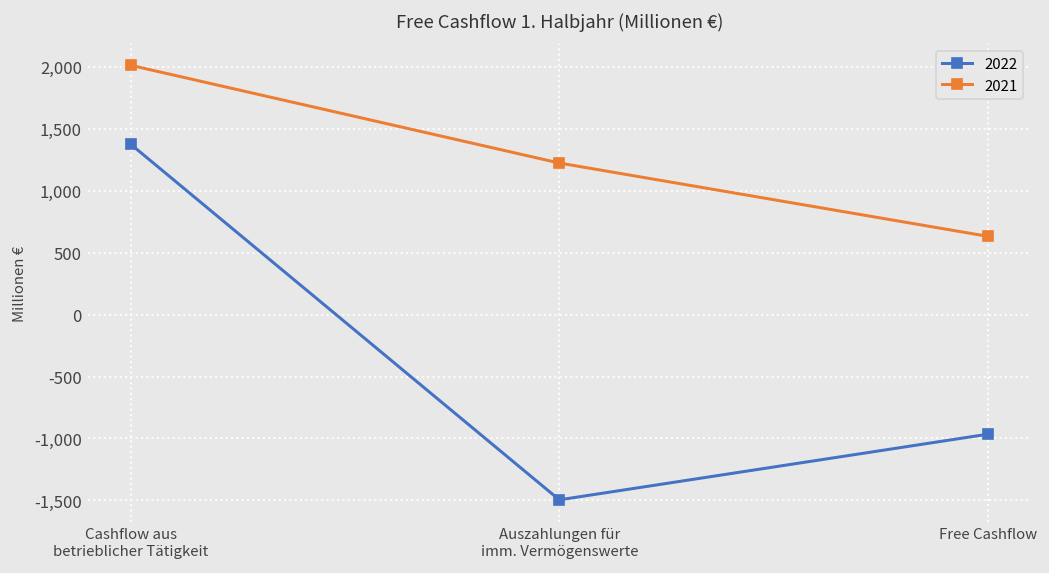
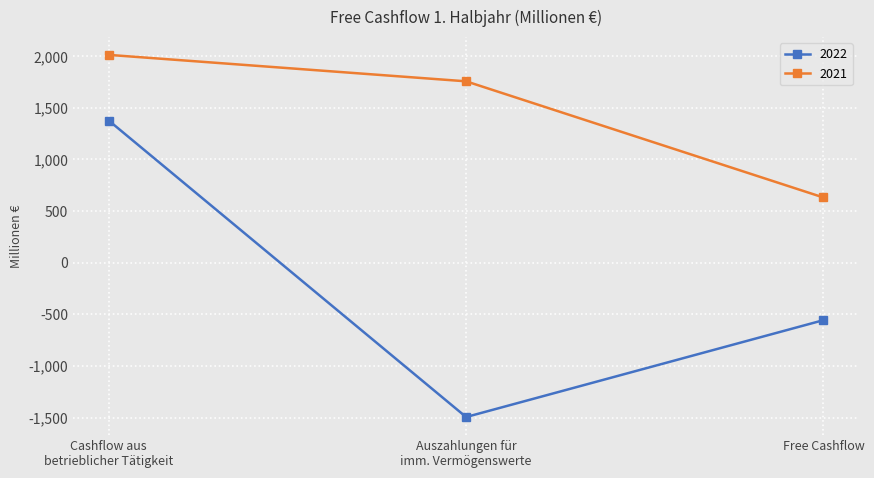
2021, Auszahlungen für imm. Vermögenswerte: 1,220 -> 1,760
2022, Free Cashflow: -970 -> -560
